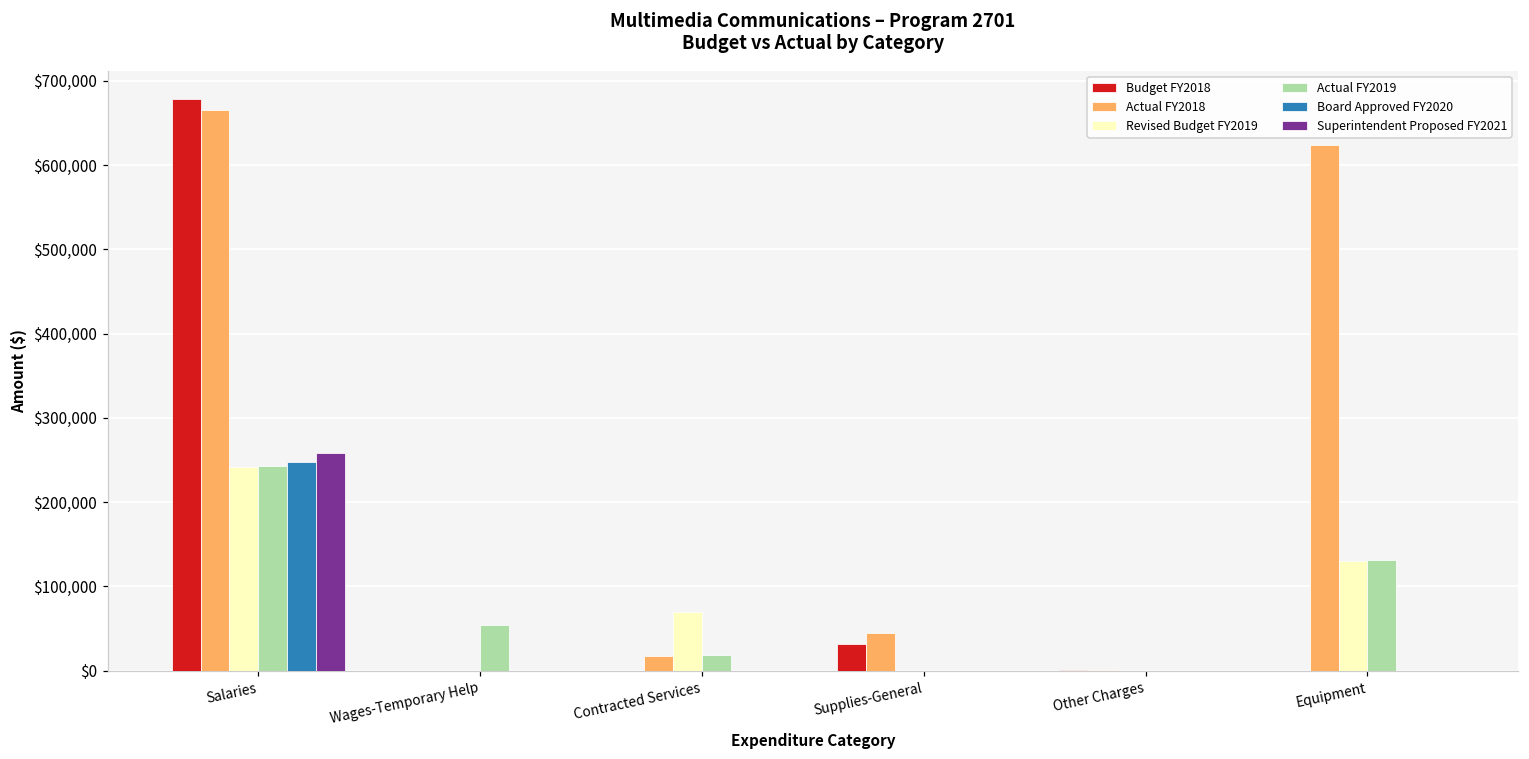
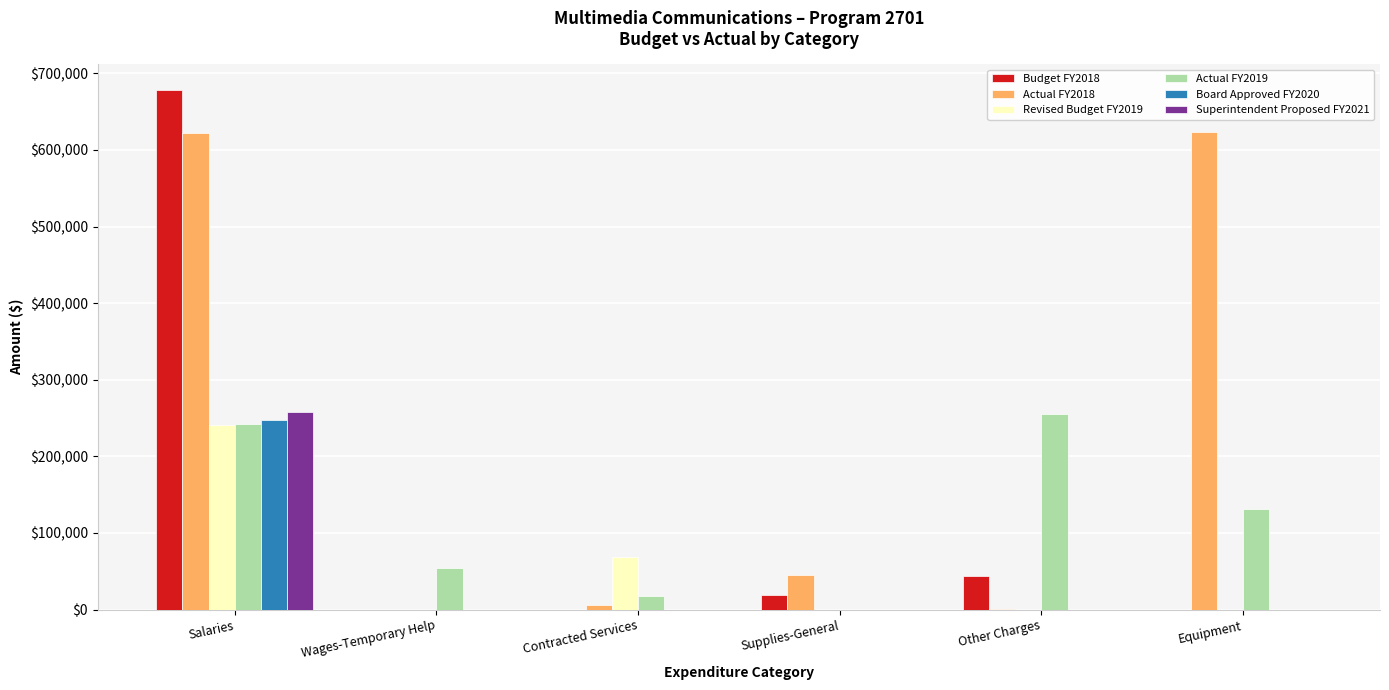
Actual FY2018, Salaries: $670,000 -> $620,000
Actual FY2018, Contracted Services: $20,000 -> $10,000
Budget FY2018, Supplies-General: $30,000 -> $20,000
Budget FY2018, Other Charges: $0 -> $40,000
Actual FY2019, Other Charges: $0 -> $260,000
Revised Budget FY2019, Equipment: $130,000 -> $0
